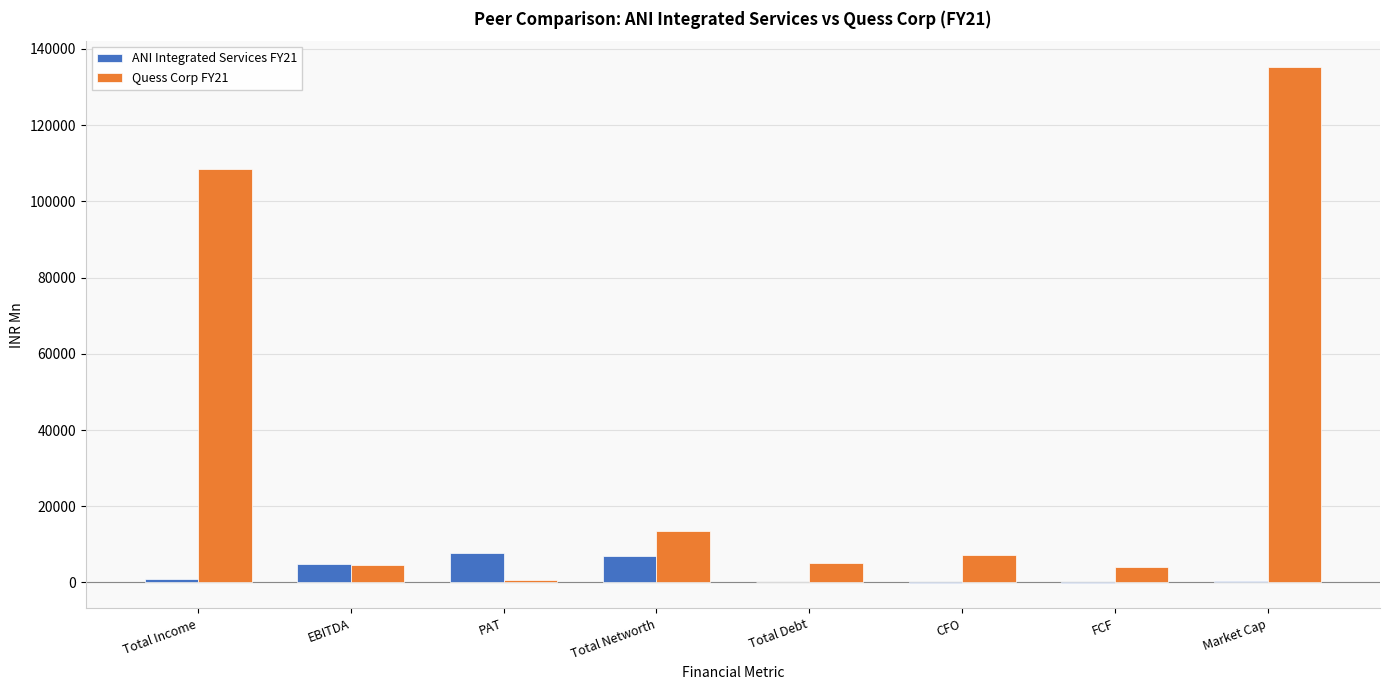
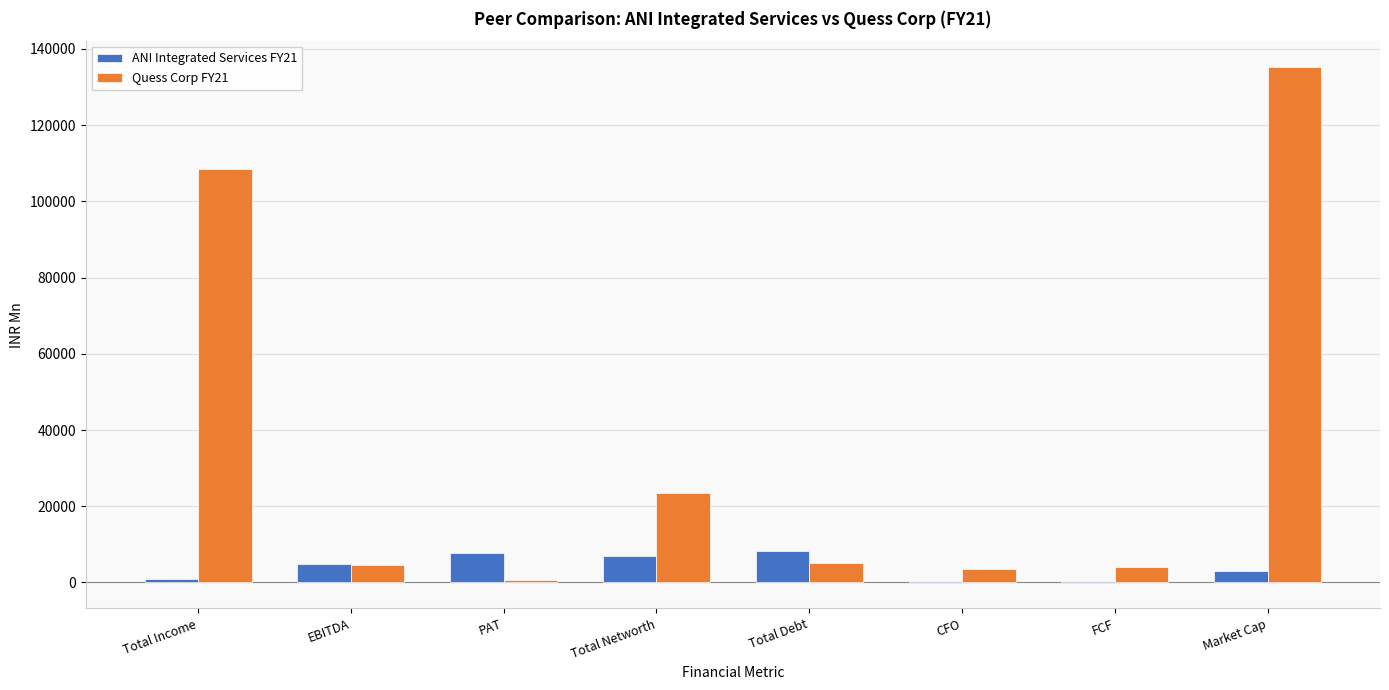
Quess Corp FY21, Total Networth: 13000 -> 23000
ANI Integrated Services FY21, Total Debt: 0 -> 8000
Quess Corp FY21, CFO: 7000 -> 4000
ANI Integrated Services FY21, Market Cap: 1000 -> 3000
